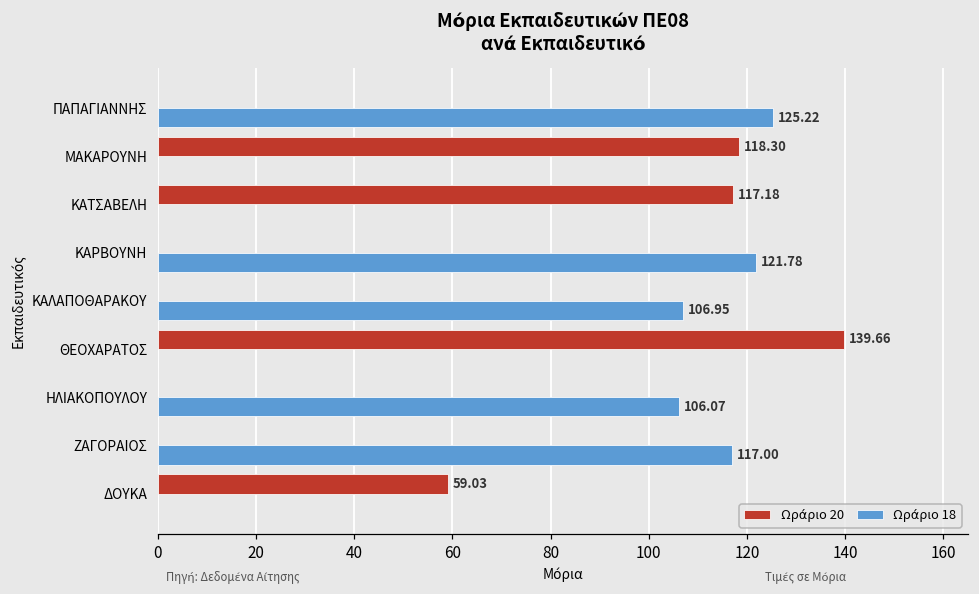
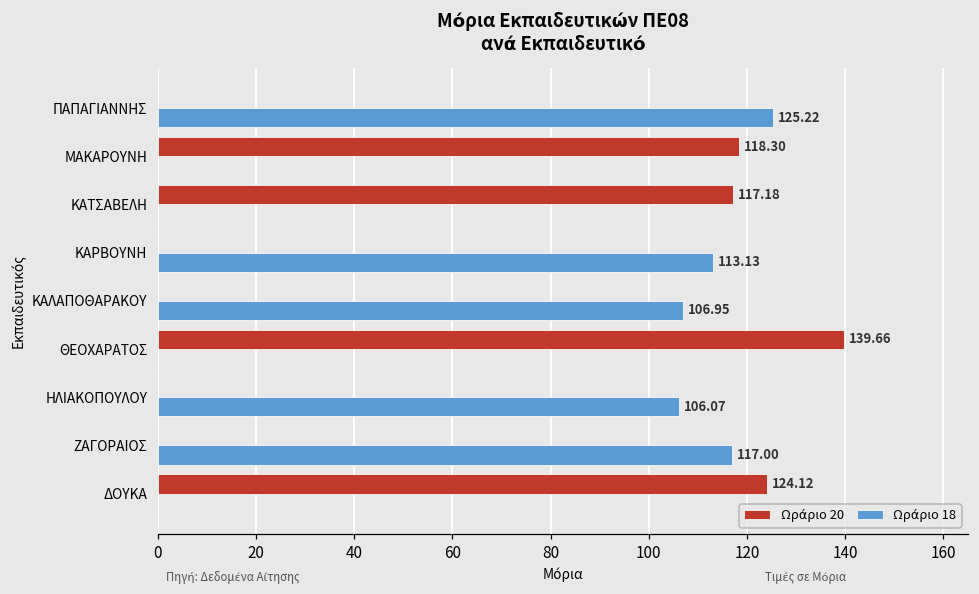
Ωράριο 18, ΚΑΡΒΟΥΝΗ: 121.78 -> 113.13
Ωράριο 20, ΔΟΥΚΑ: 59.03 -> 124.12
